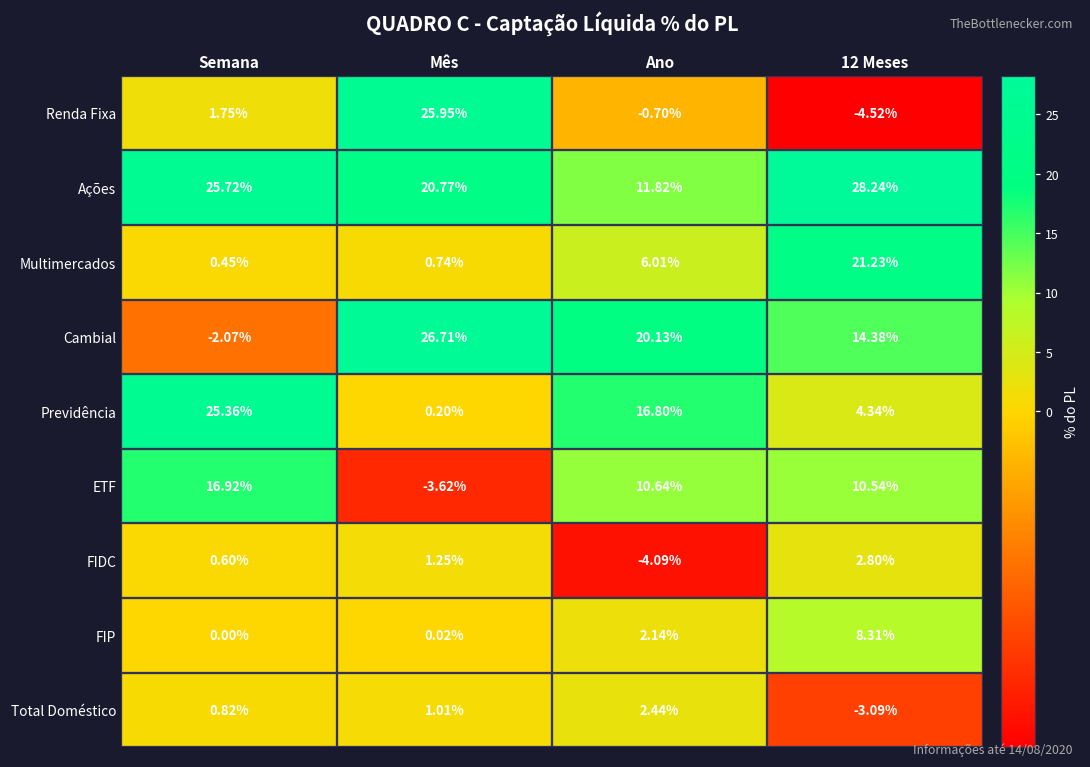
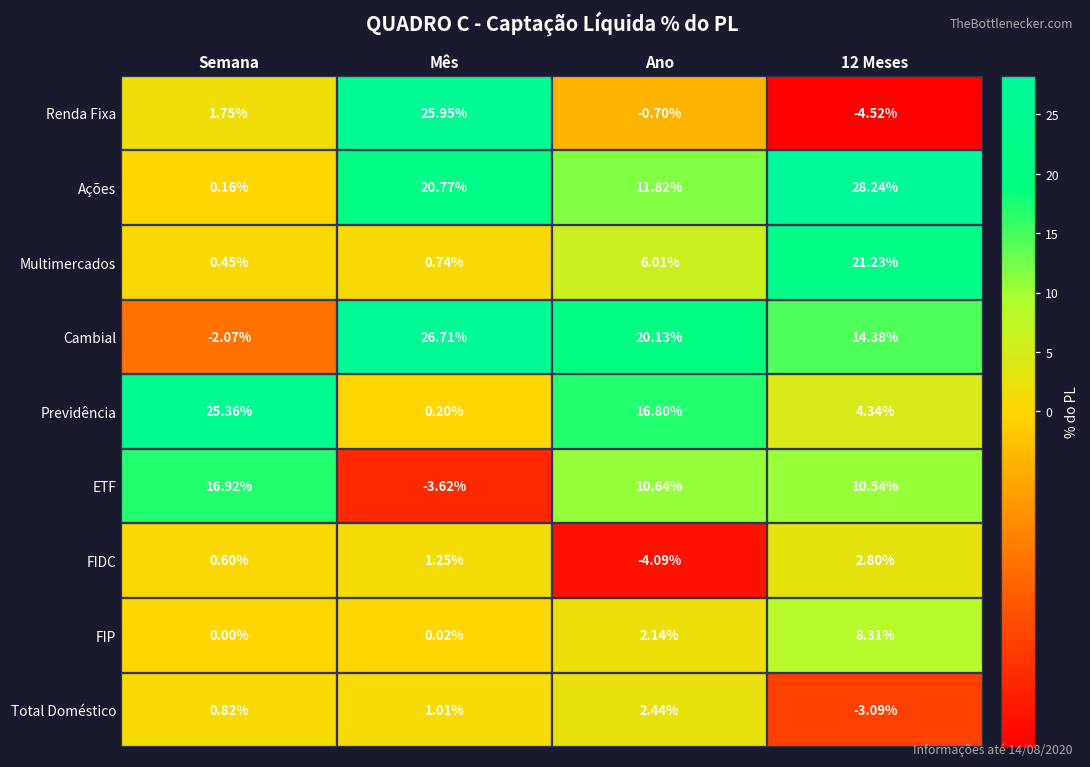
Ações, Semana: 25.72% -> 0.16%
